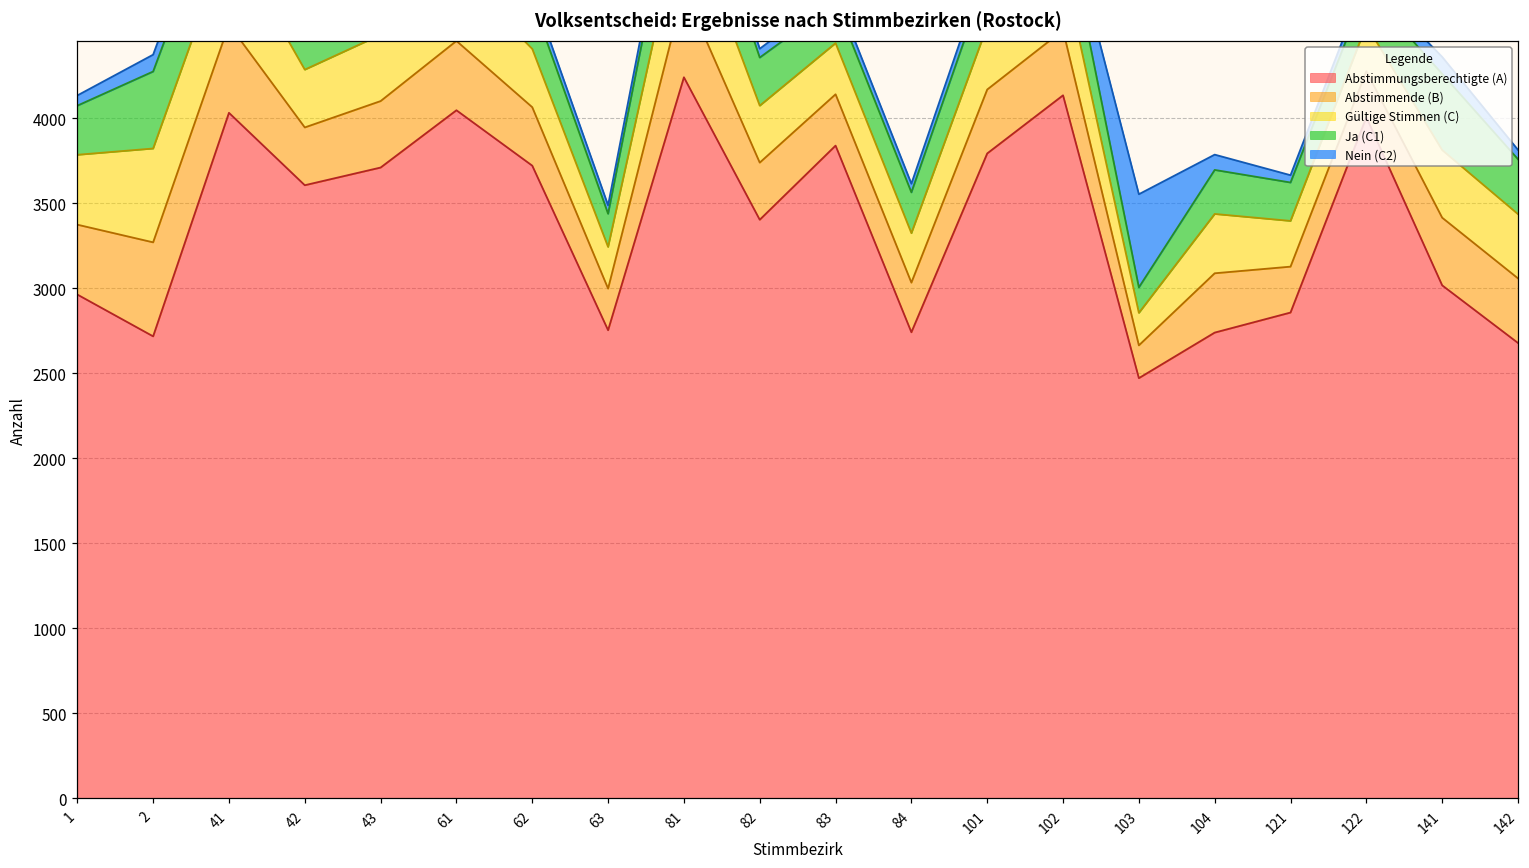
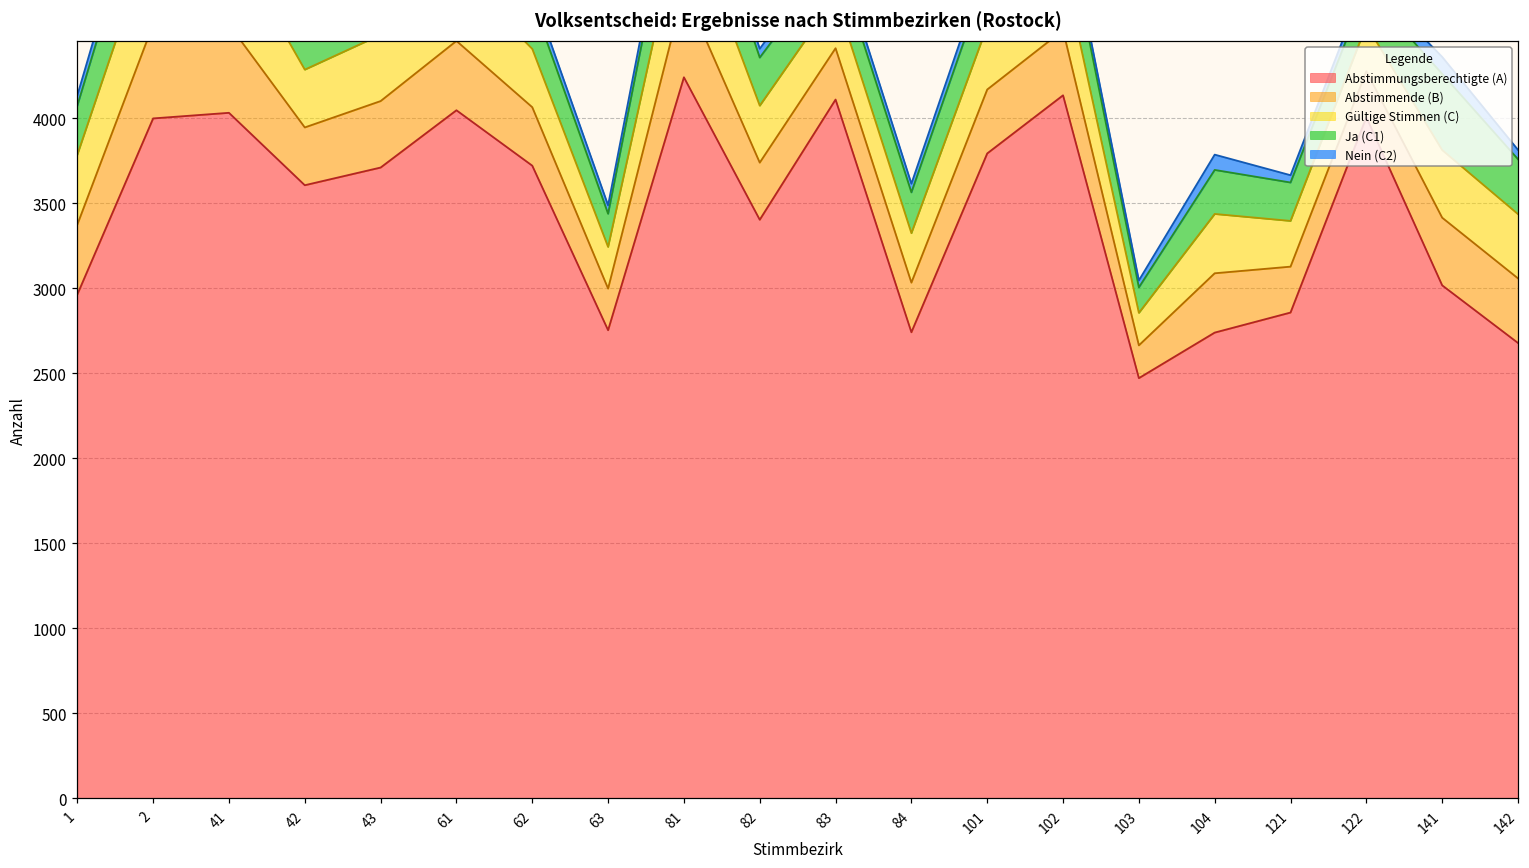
Abstimmungsberechtigte (A), 2: 2720 -> 4000
Abstimmungsberechtigte (A), 83: 3840 -> 4110
Nein (C2), 103: 550 -> 40
